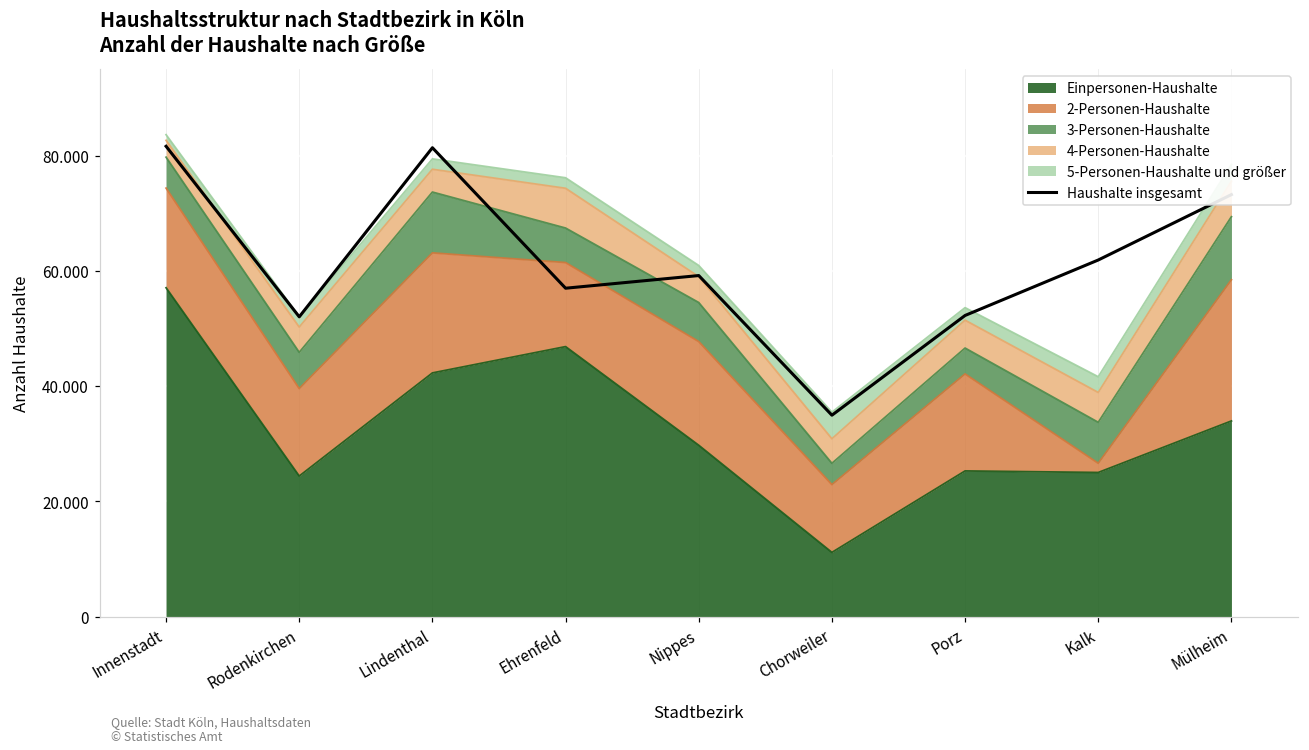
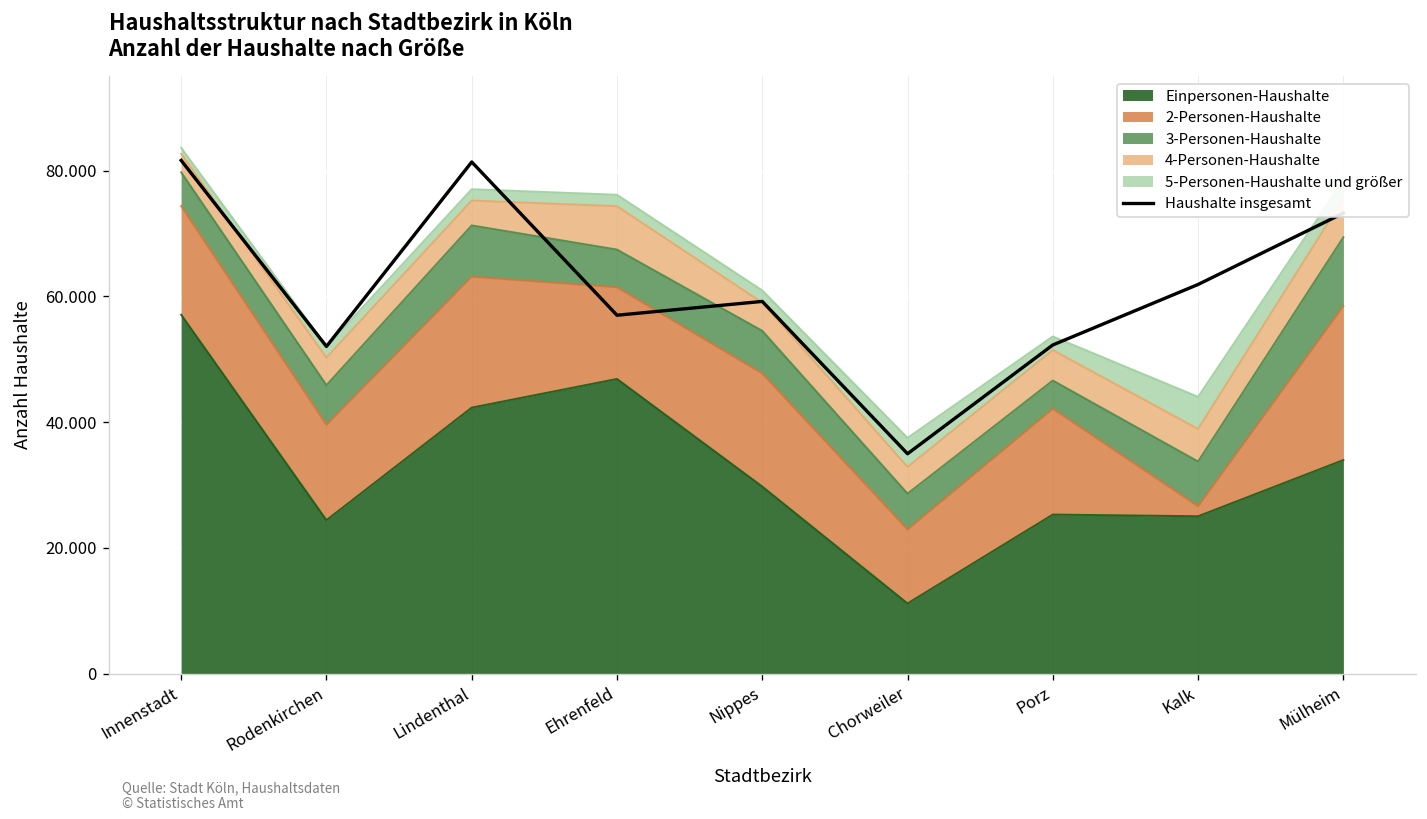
3-Personen-Haushalte, Lindenthal: 11 -> 8
3-Personen-Haushalte, Chorweiler: 4 -> 6
5-Personen-Haushalte und größer, Kalk: 3 -> 5
